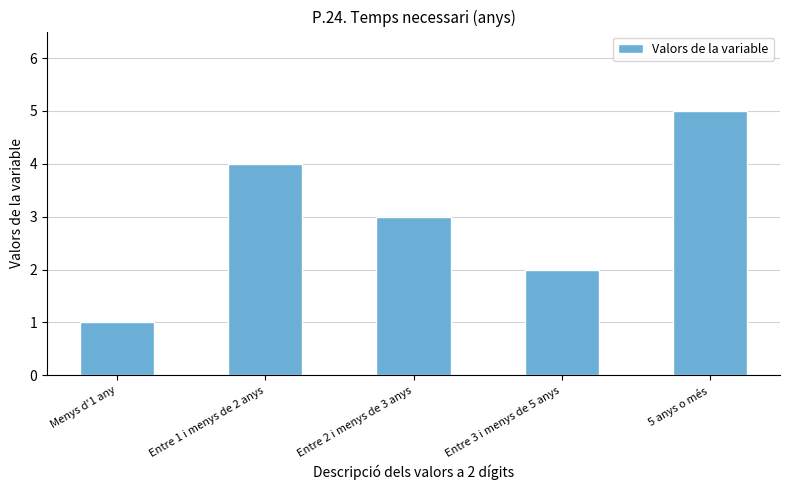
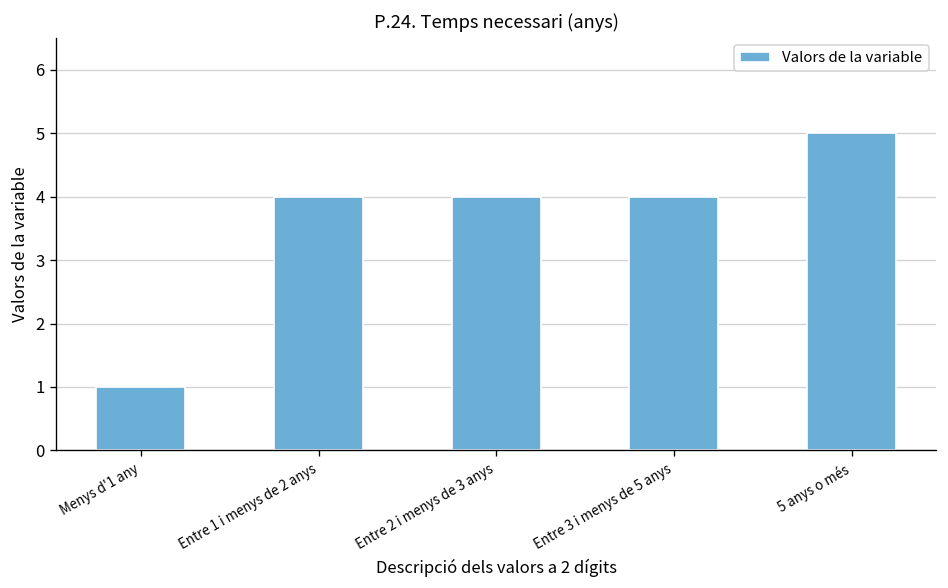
Entre 2 i menys de 3 anys: 3 -> 4
Entre 3 i menys de 5 anys: 2 -> 4
